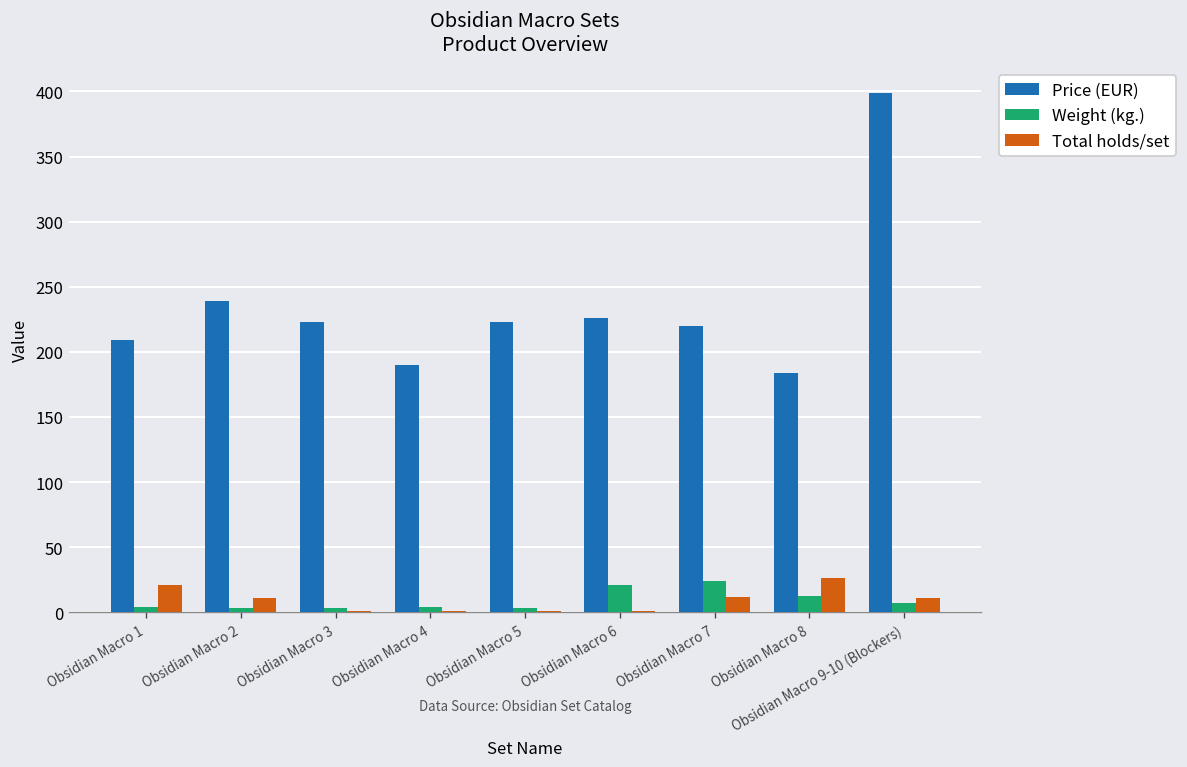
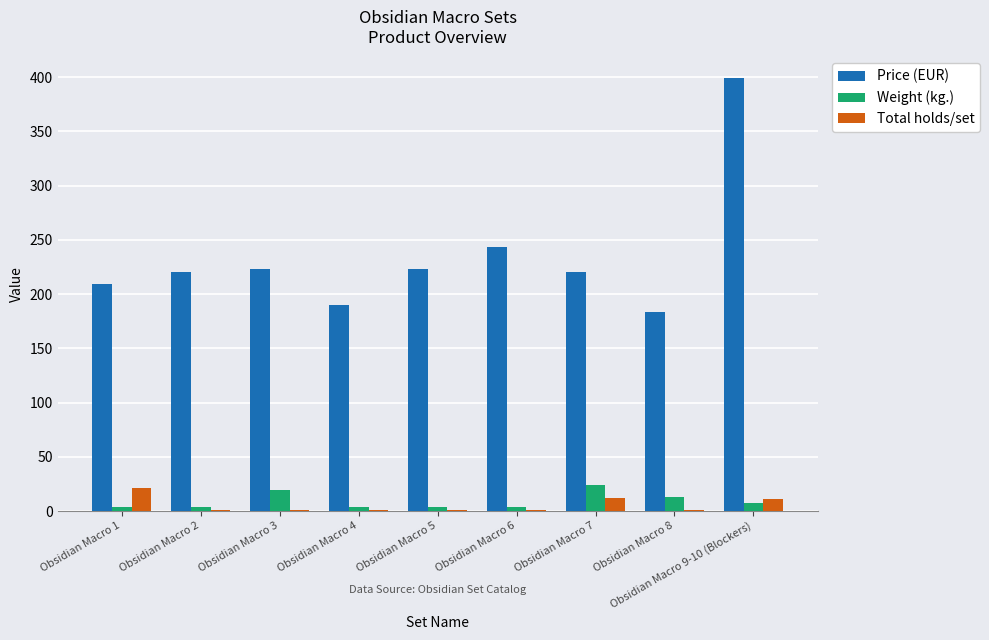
Price (EUR), Obsidian Macro 2: 239 -> 220
Total holds/set, Obsidian Macro 2: 11 -> 1
Weight (kg.), Obsidian Macro 3: 4 -> 20
Price (EUR), Obsidian Macro 6: 226 -> 243
Weight (kg.), Obsidian Macro 6: 21 -> 4
Total holds/set, Obsidian Macro 8: 26 -> 1
